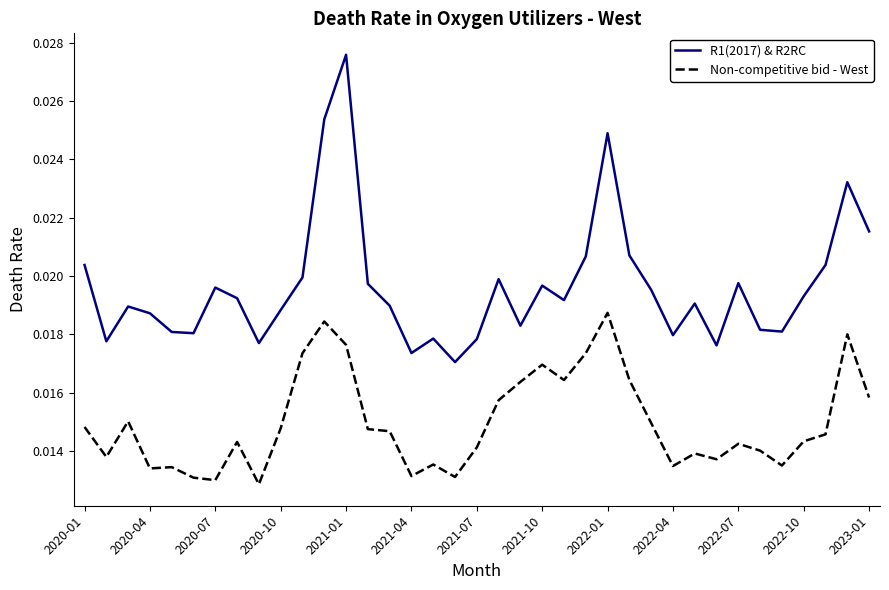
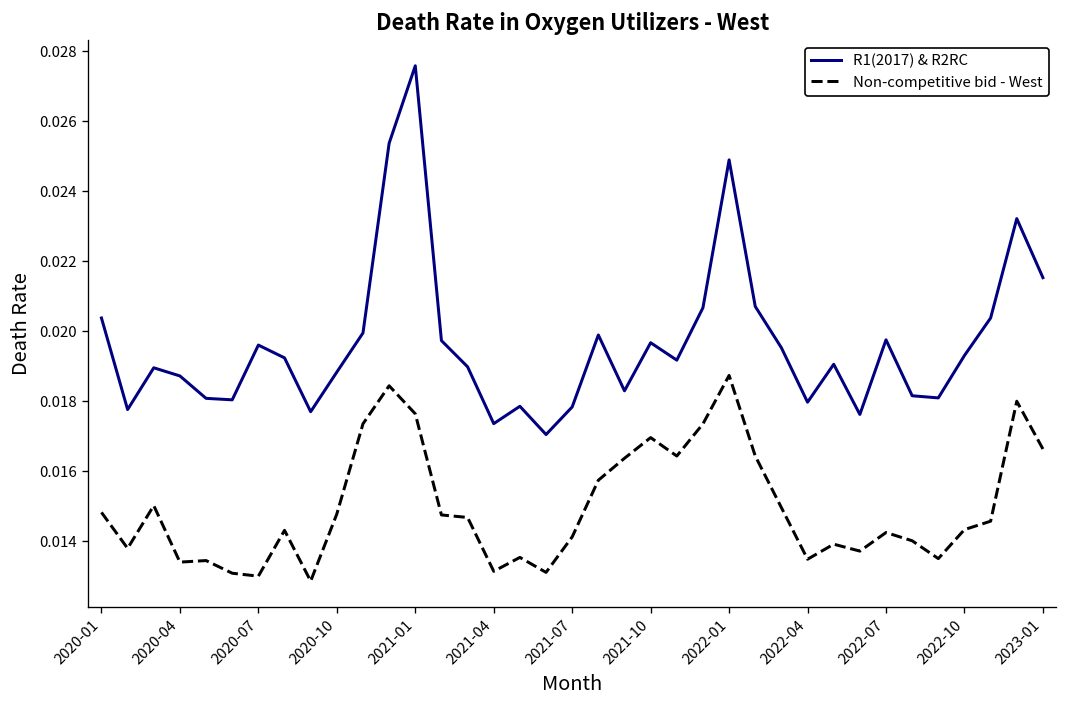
Non-competitive bid - West, 2023-01: 0.0158 -> 0.0166
